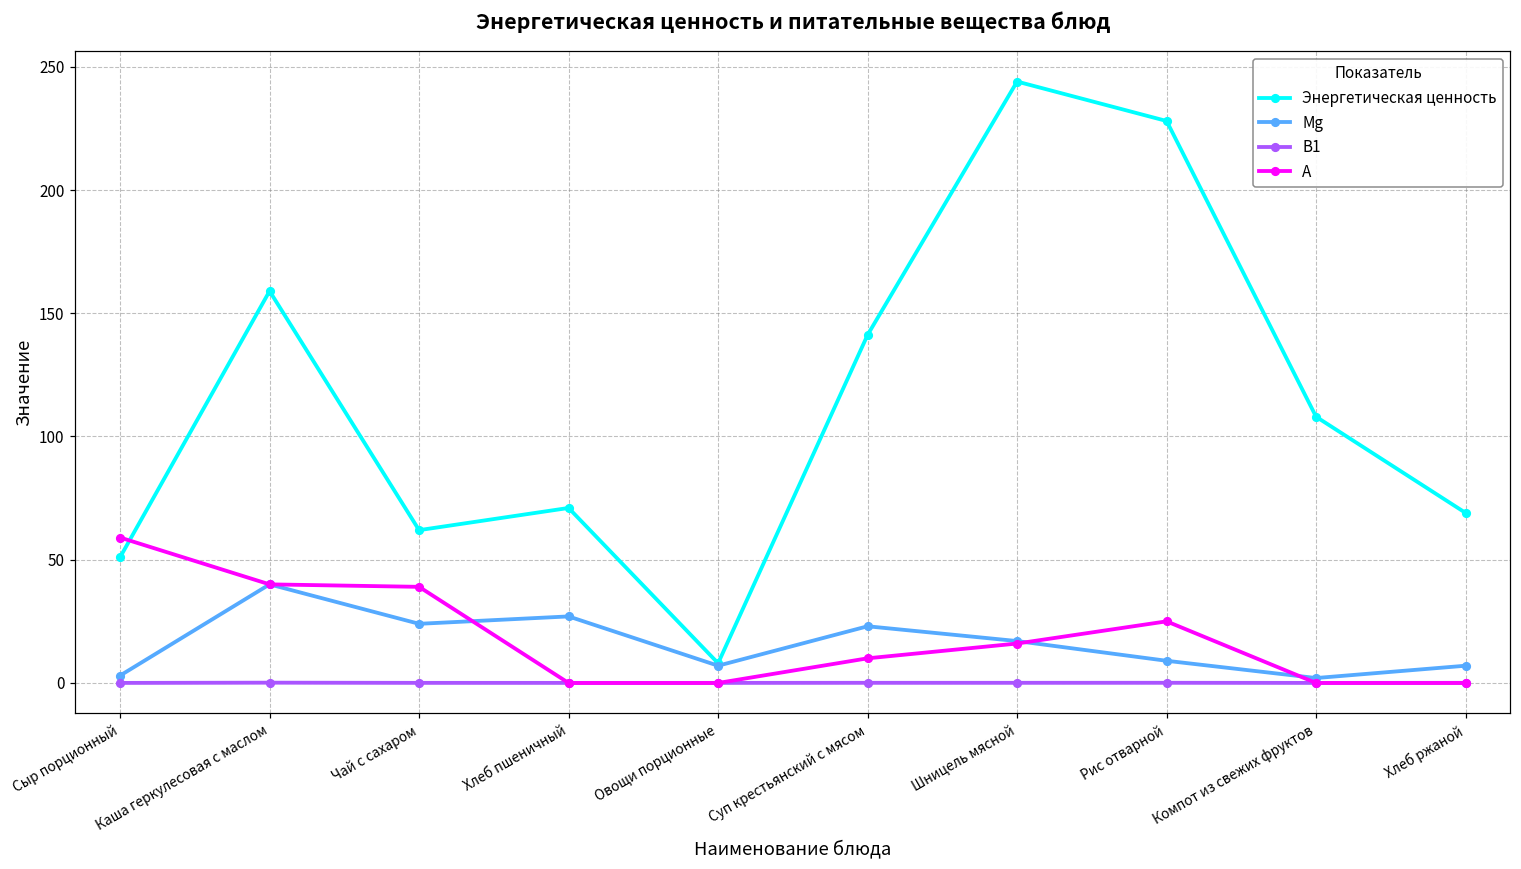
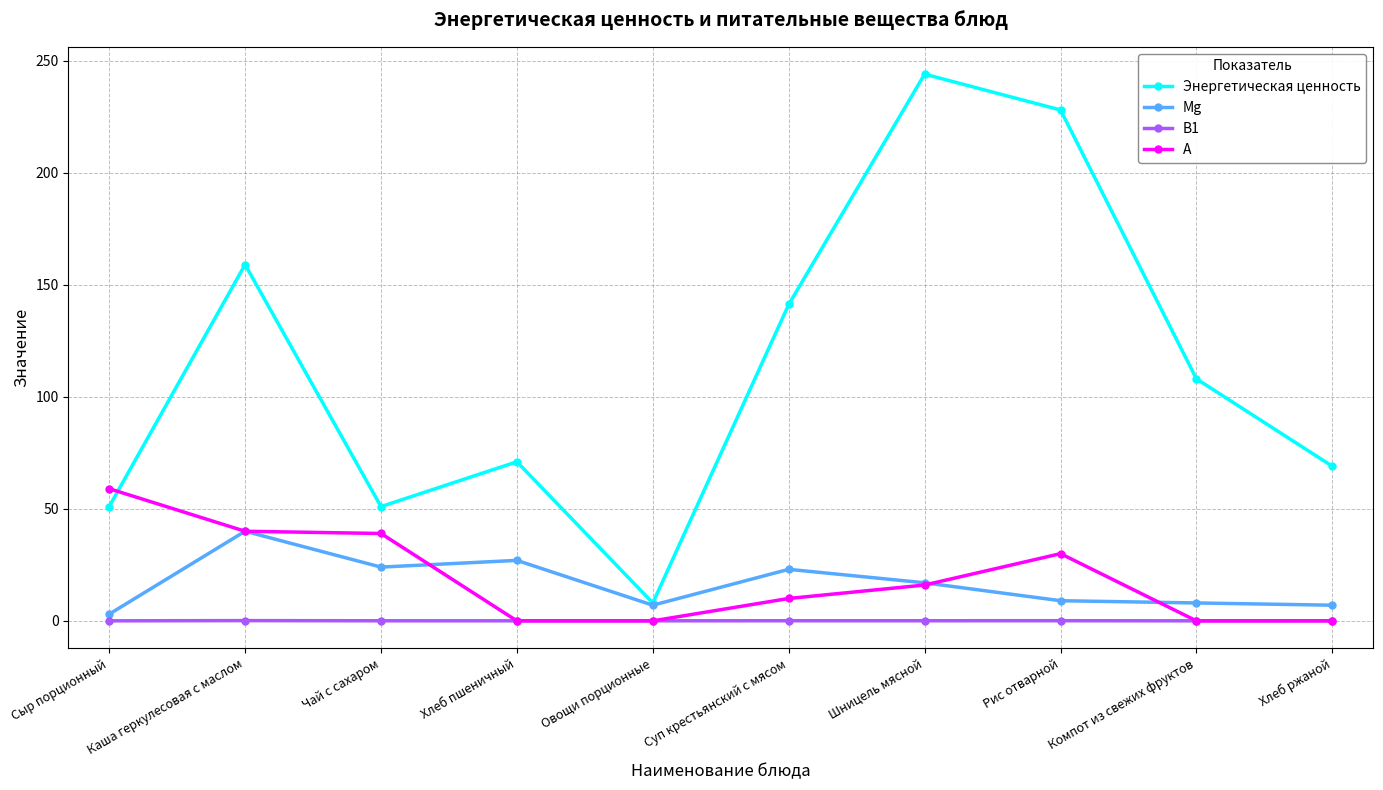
Энергетическая ценность, Чай с сахаром: 62 -> 51
А, Рис отварной: 25 -> 30
Mg, Компот из свежих фруктов: 2 -> 8
